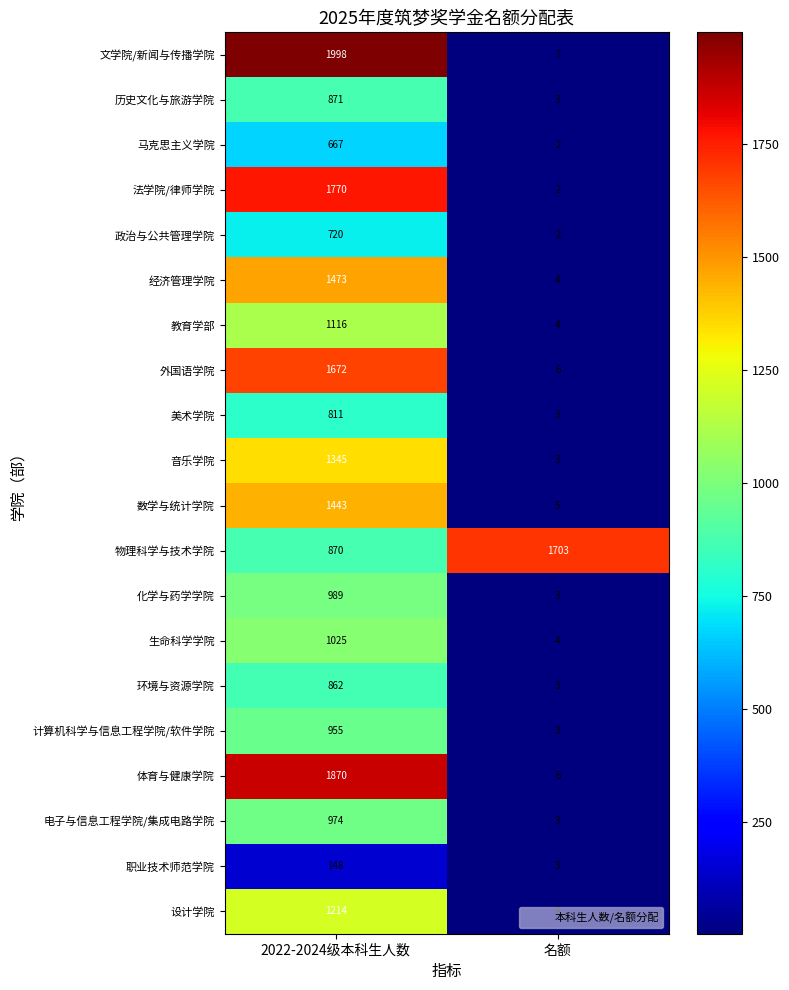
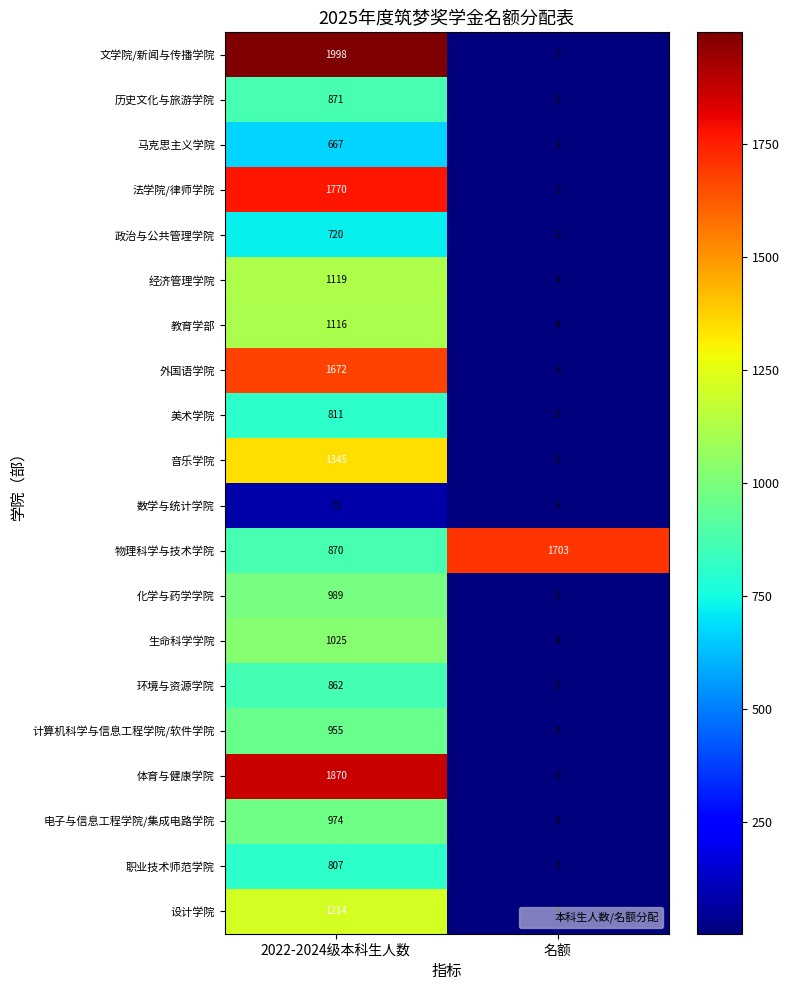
经济管理学院, 2022-2024级本科生人数: 1473 -> 1119
数学与统计学院, 2022-2024级本科生人数: 1443 -> 73
职业技术师范学院, 2022-2024级本科生人数: 148 -> 807
